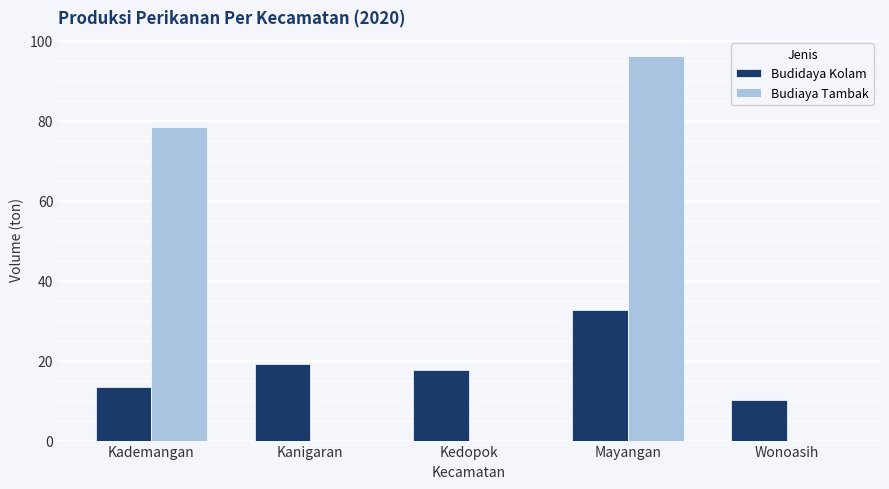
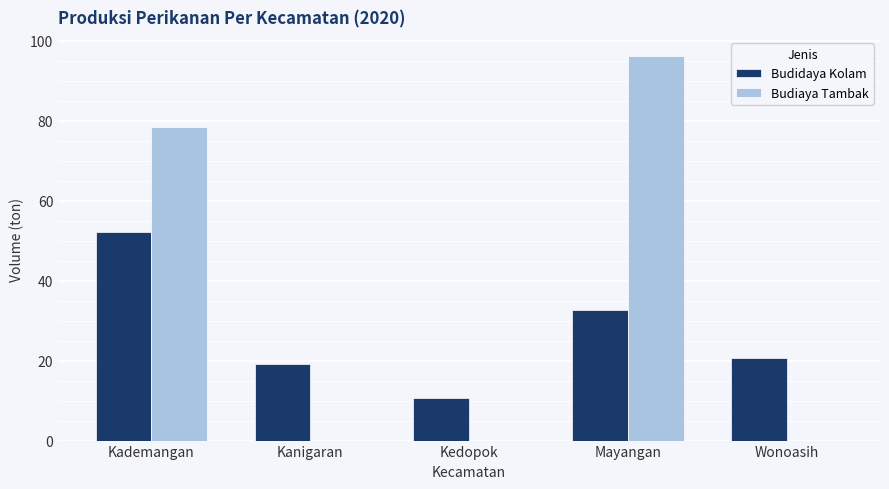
Budidaya Kolam, Kademangan: 13 -> 52
Budidaya Kolam, Kedopok: 18 -> 11
Budidaya Kolam, Wonoasih: 10 -> 21
